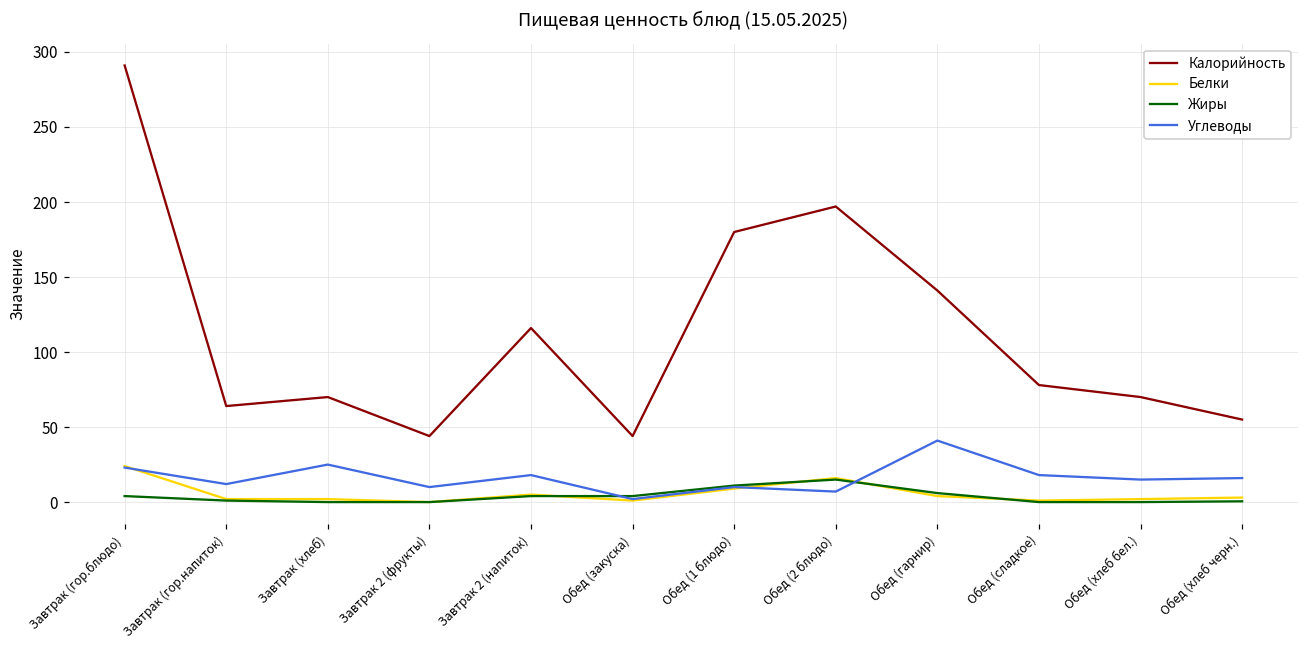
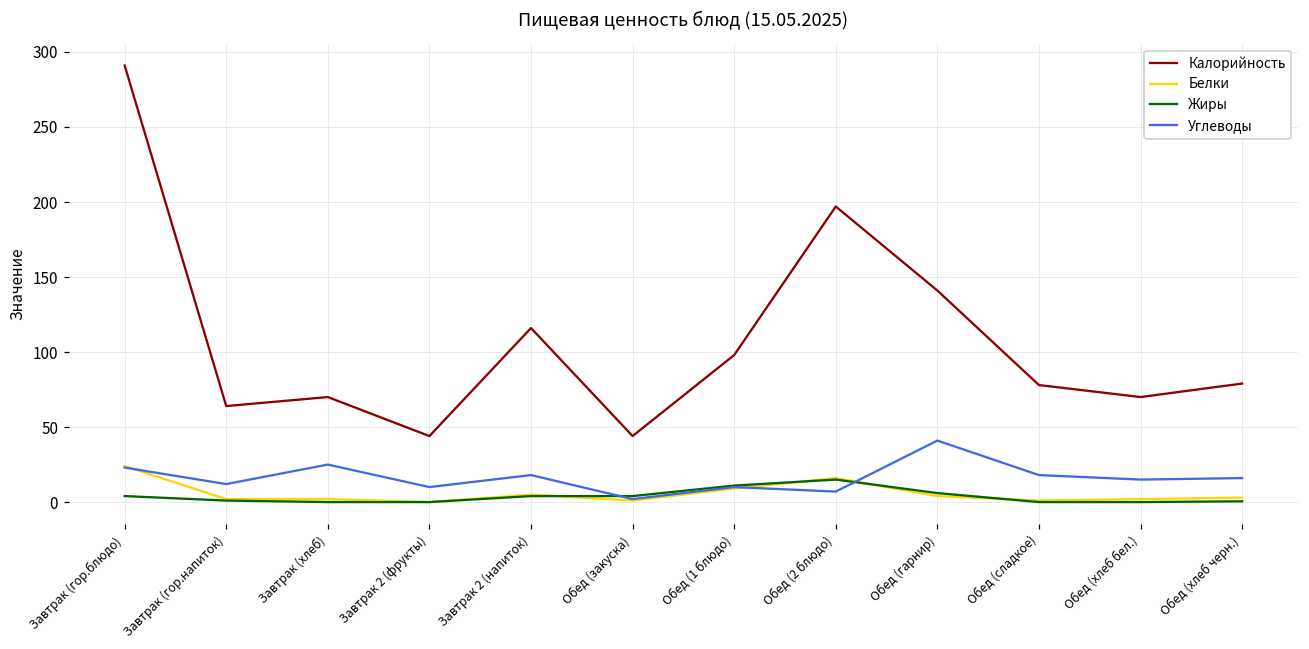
Калорийность, Обед (1 блюдо): 180 -> 98
Калорийность, Обед (хлеб черн.): 55 -> 79
